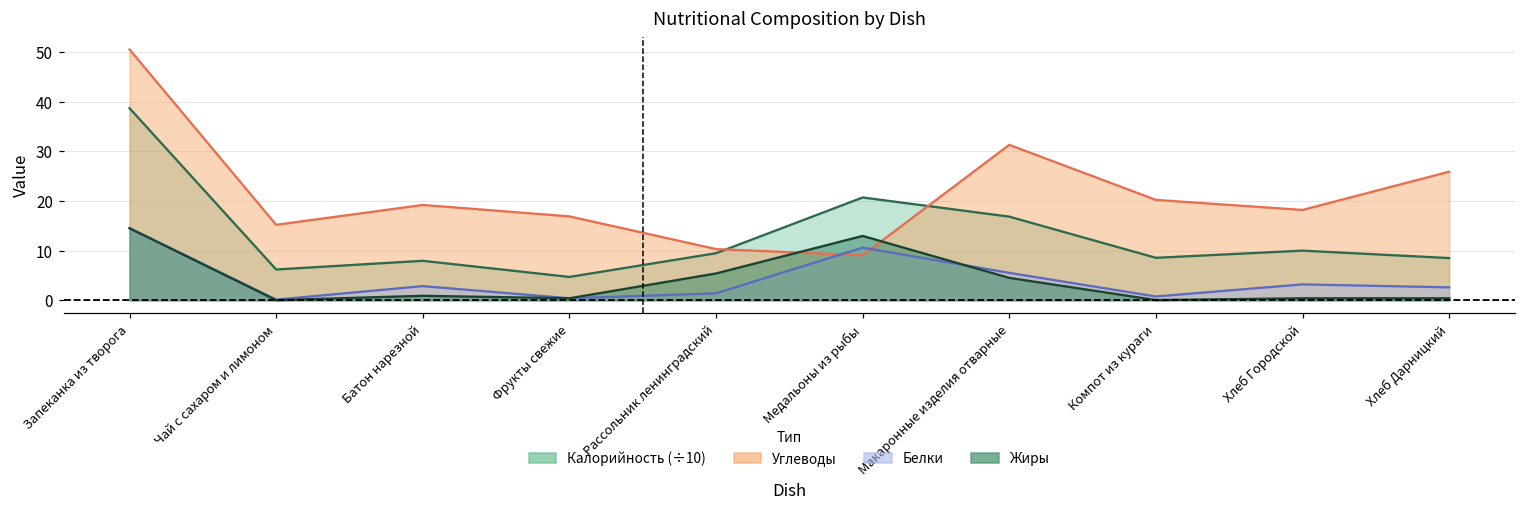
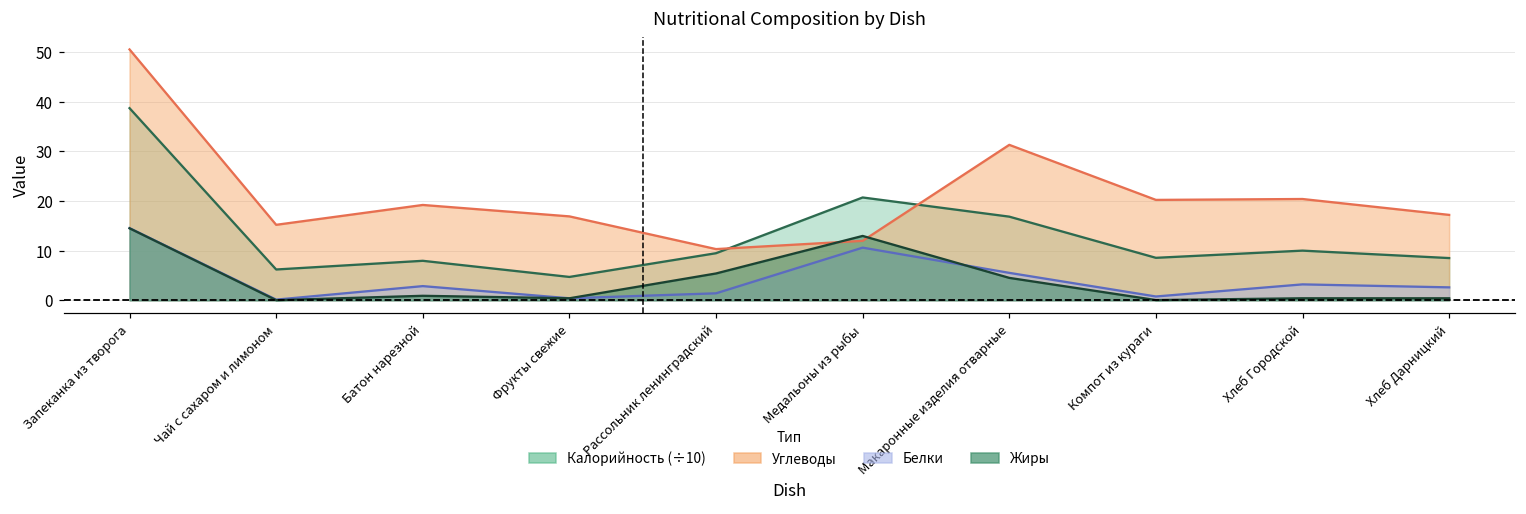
Углеводы, Медальоны из рыбы: 9 -> 12
Углеводы, Хлеб Городской: 18 -> 20
Углеводы, Хлеб Дарницкий: 26 -> 17
